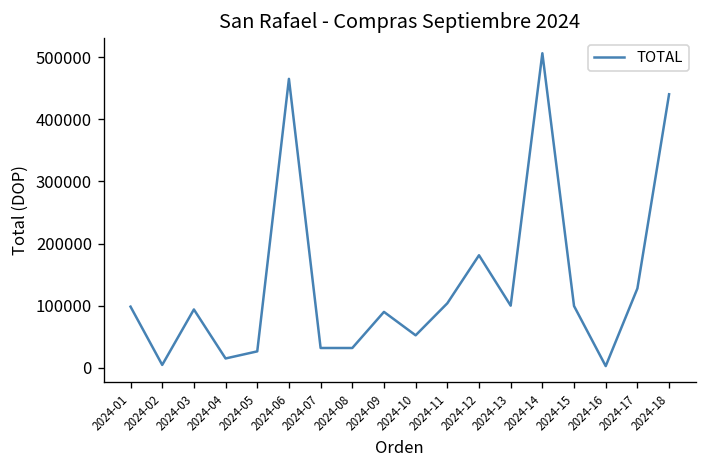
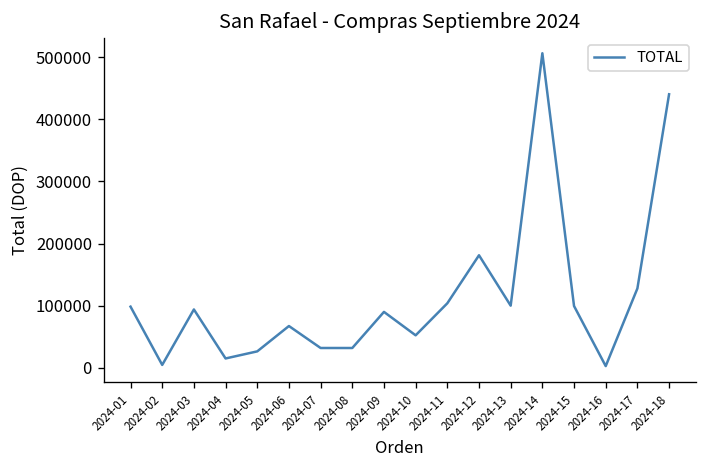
2024-06: 470000 -> 70000
